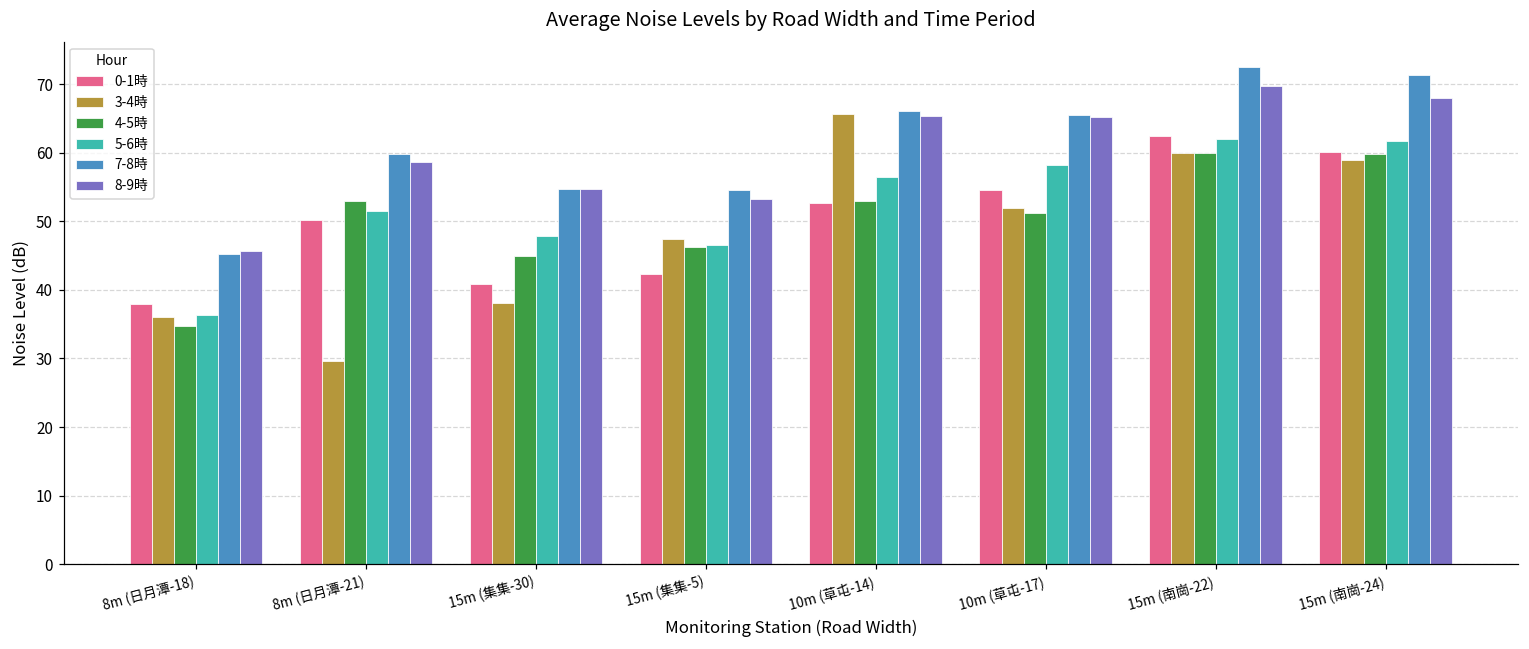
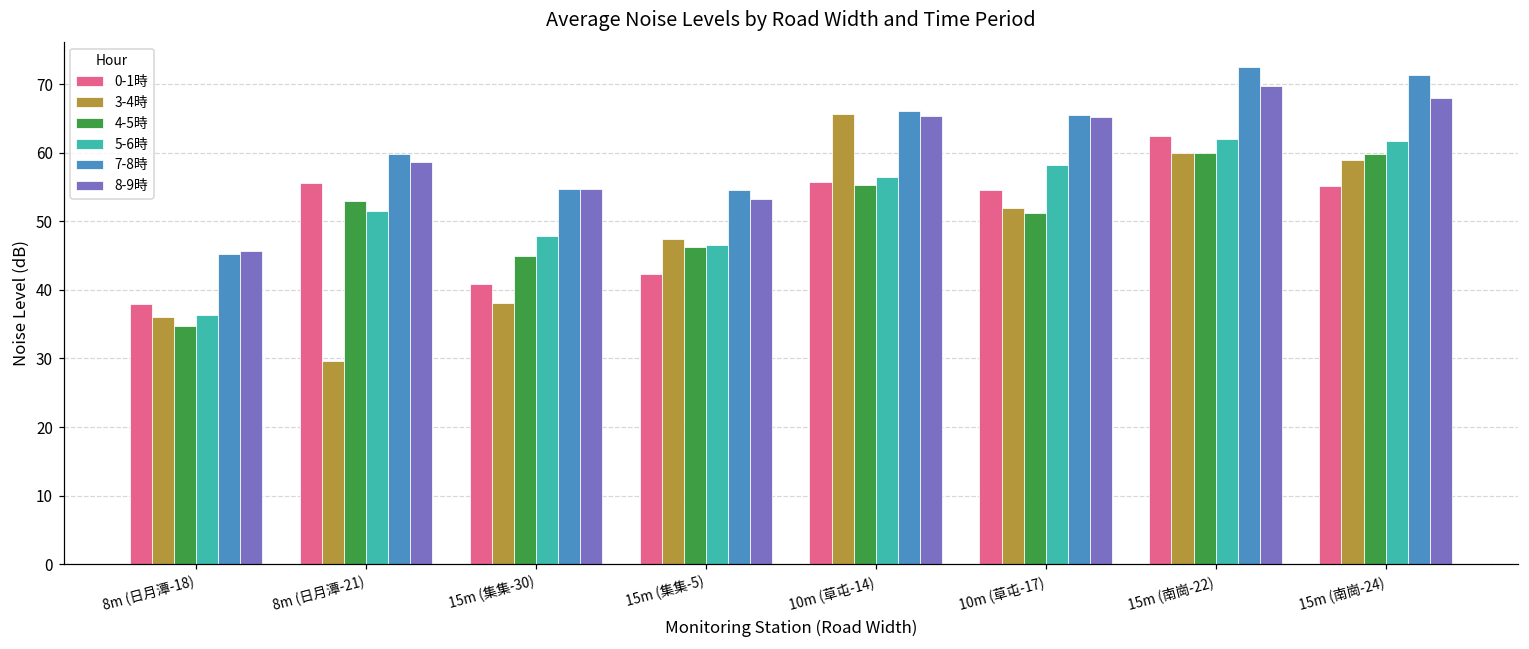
0-1時, 8m (日月潭-21): 50 -> 56
0-1時, 10m (草屯-14): 53 -> 56
4-5時, 10m (草屯-14): 53 -> 55
0-1時, 15m (南崗-24): 60 -> 55
